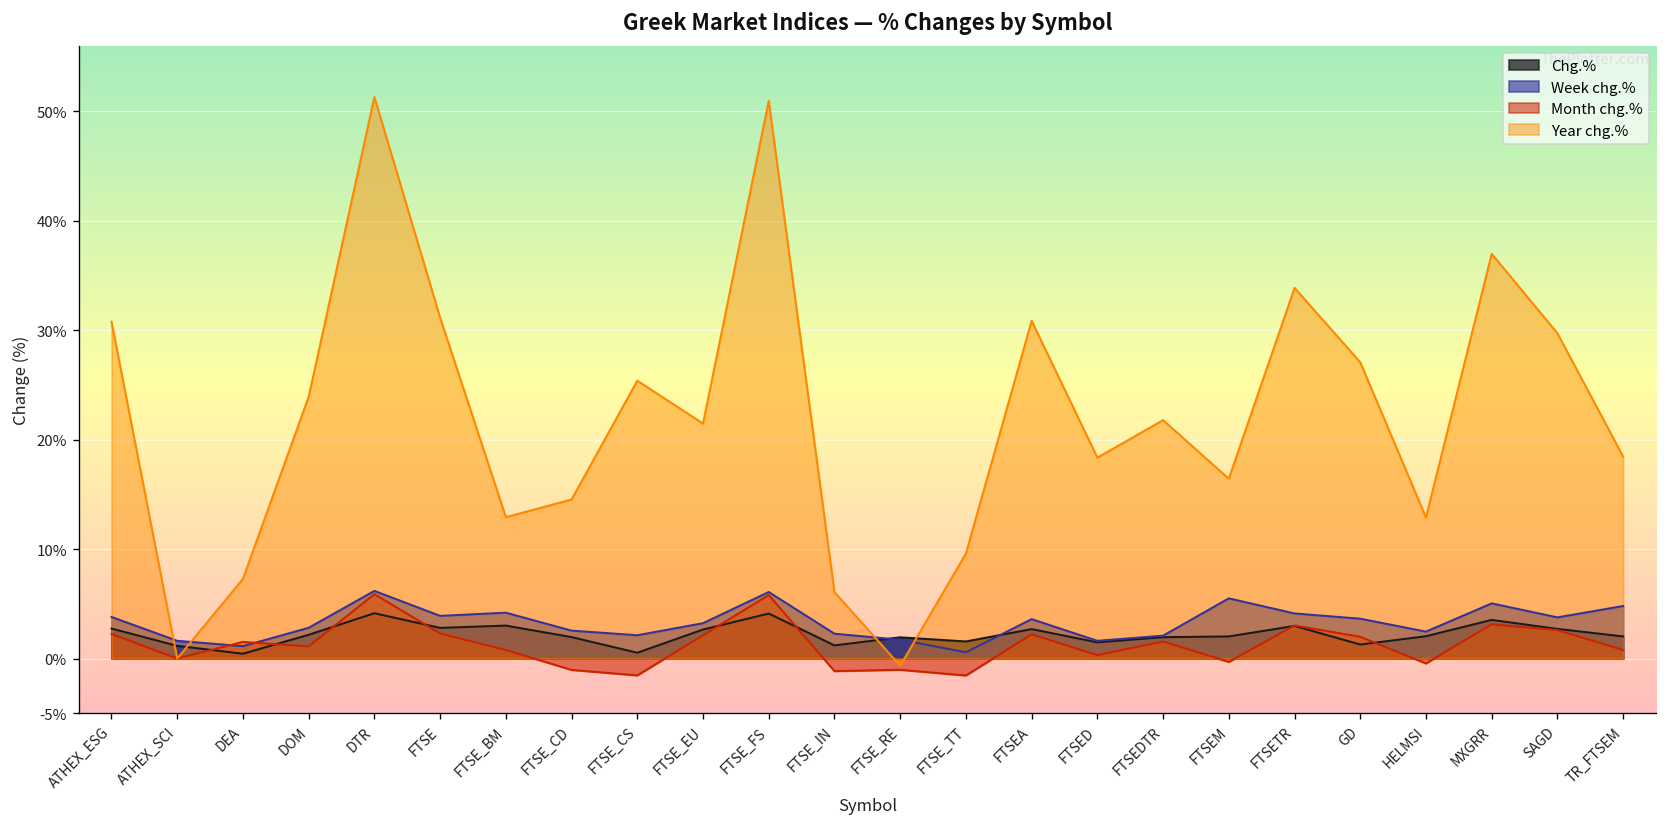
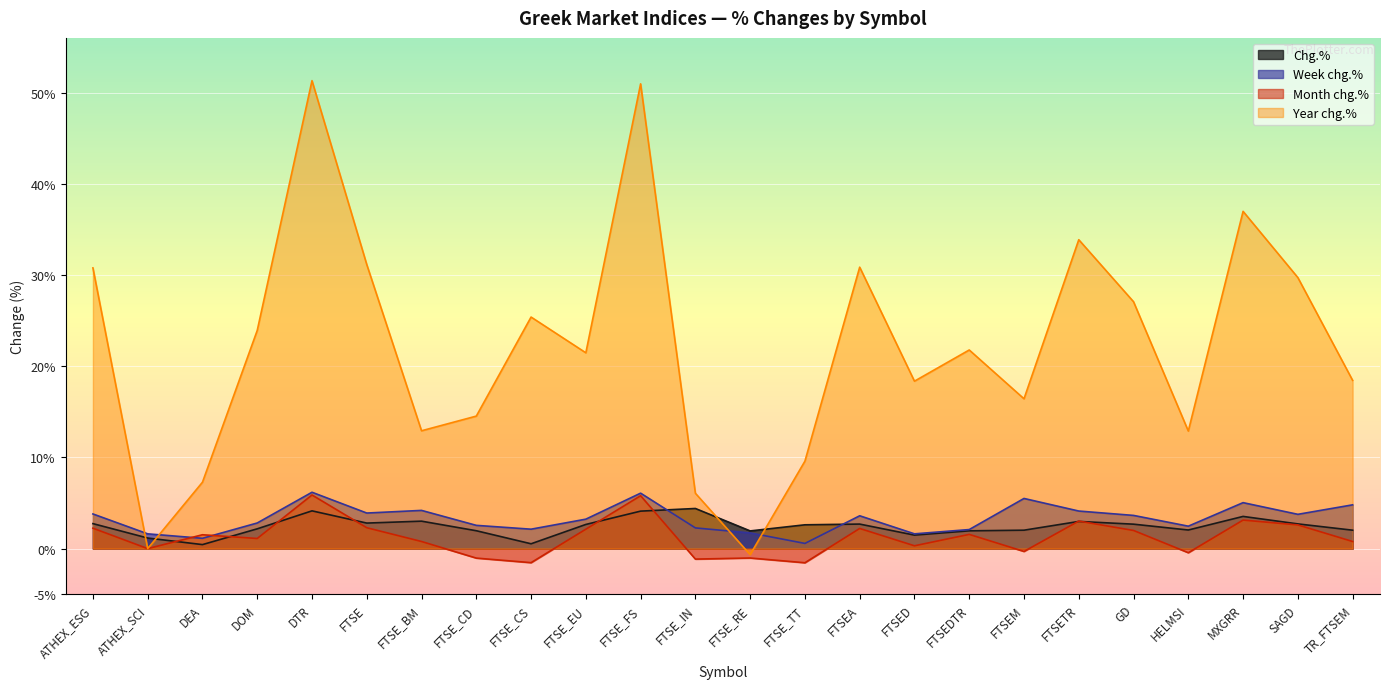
Chg.%, FTSE_IN: 1% -> 4%
Chg.%, FTSE_TT: 2% -> 3%
Chg.%, GD: 1% -> 3%
